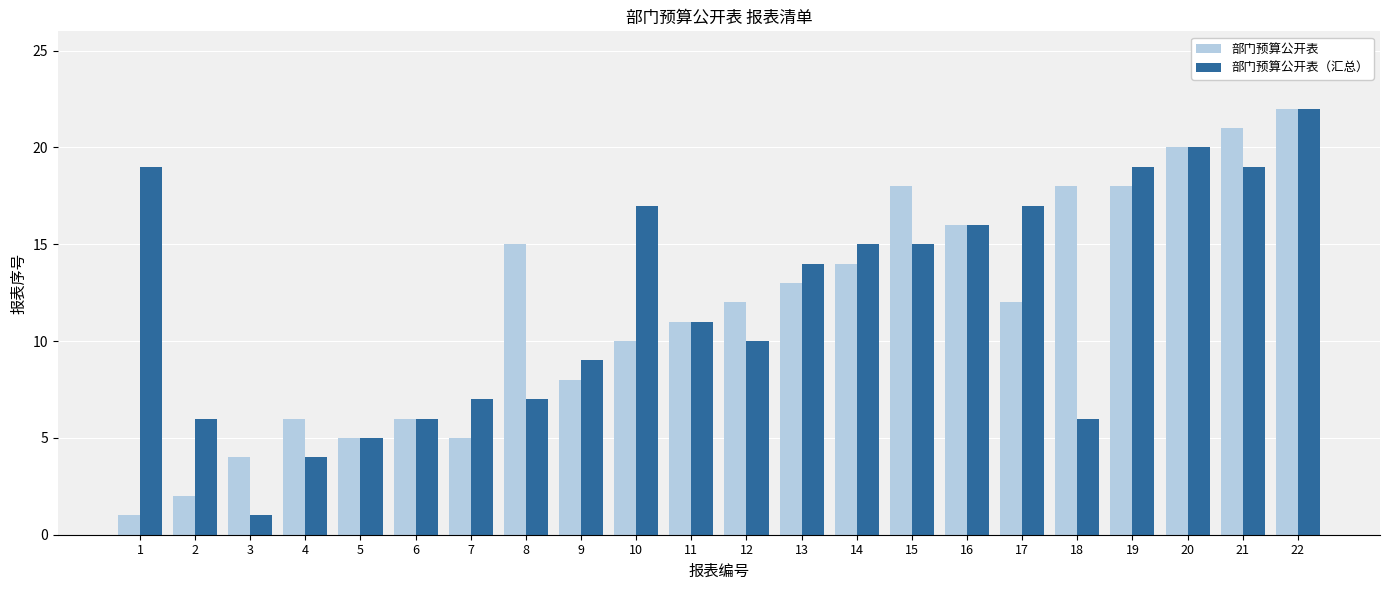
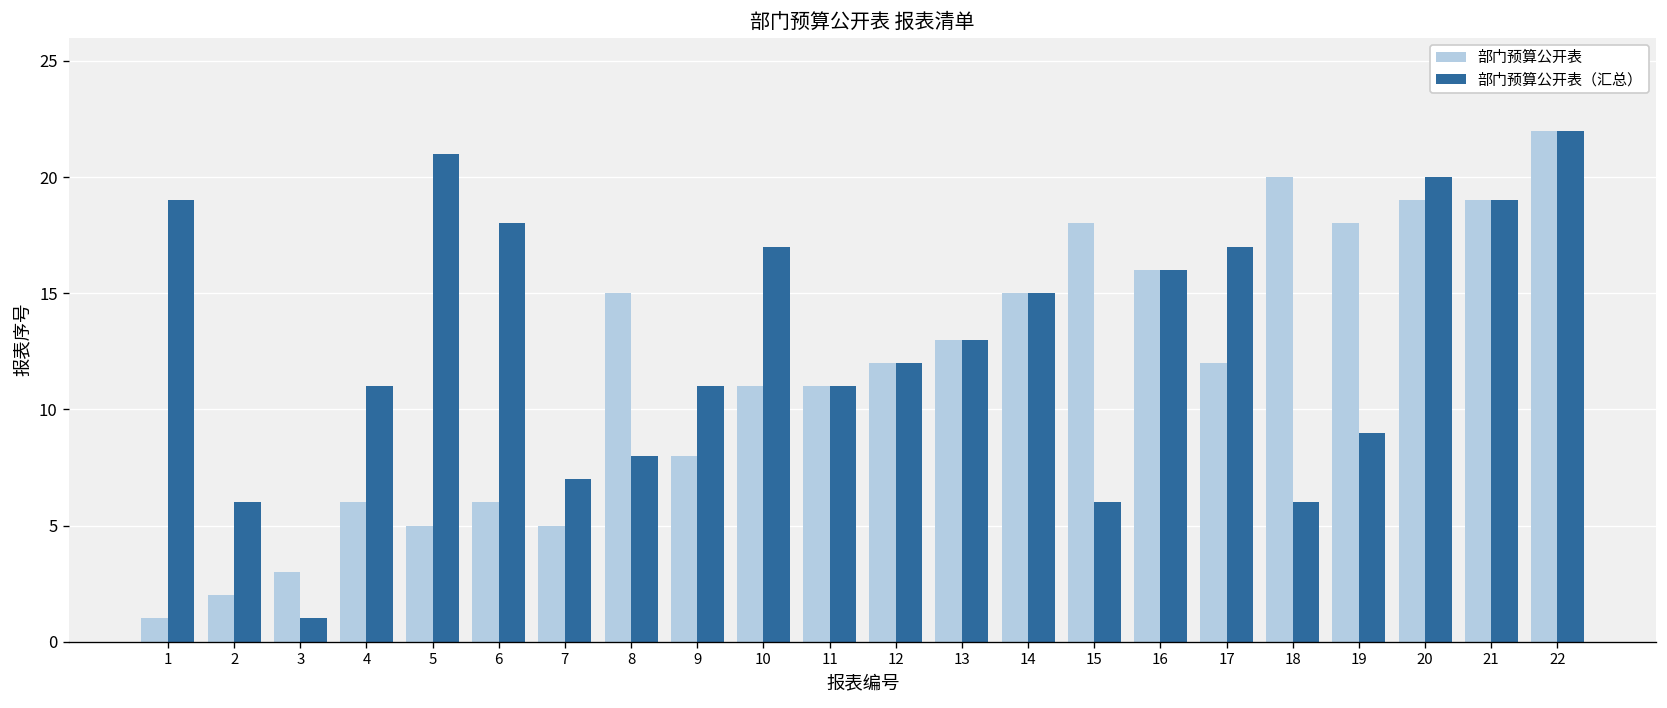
部门预算公开表, 3: 4 -> 3
部门预算公开表（汇总）, 4: 4 -> 11
部门预算公开表（汇总）, 5: 5 -> 21
部门预算公开表（汇总）, 6: 6 -> 18
部门预算公开表（汇总）, 8: 7 -> 8
部门预算公开表（汇总）, 9: 9 -> 11
部门预算公开表, 10: 10 -> 11
部门预算公开表（汇总）, 12: 10 -> 12
部门预算公开表（汇总）, 13: 14 -> 13
部门预算公开表, 14: 14 -> 15
部门预算公开表（汇总）, 15: 15 -> 6
部门预算公开表, 18: 18 -> 20
部门预算公开表（汇总）, 19: 19 -> 9
部门预算公开表, 20: 20 -> 19
部门预算公开表, 21: 21 -> 19
